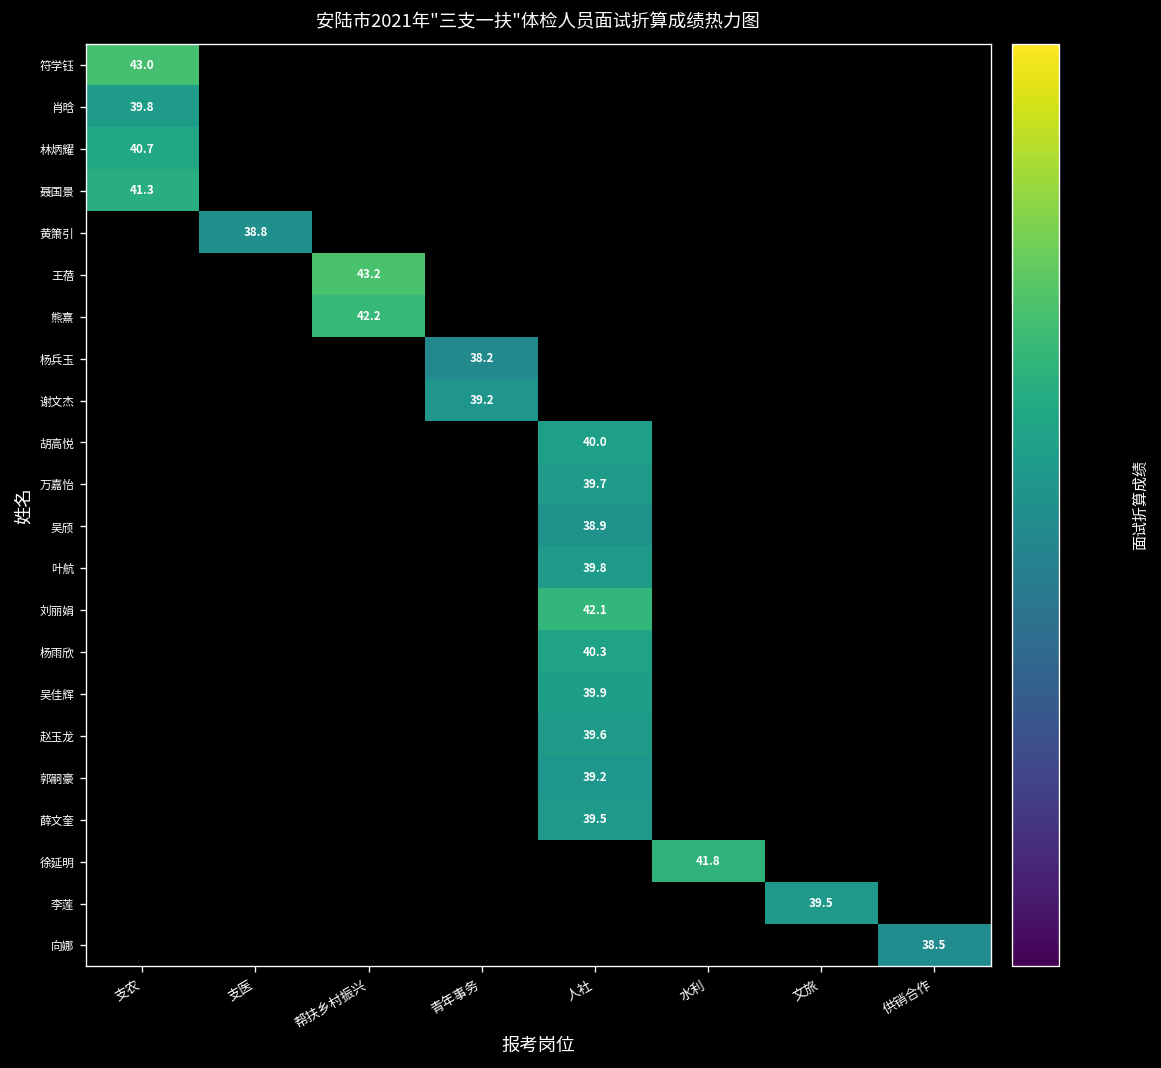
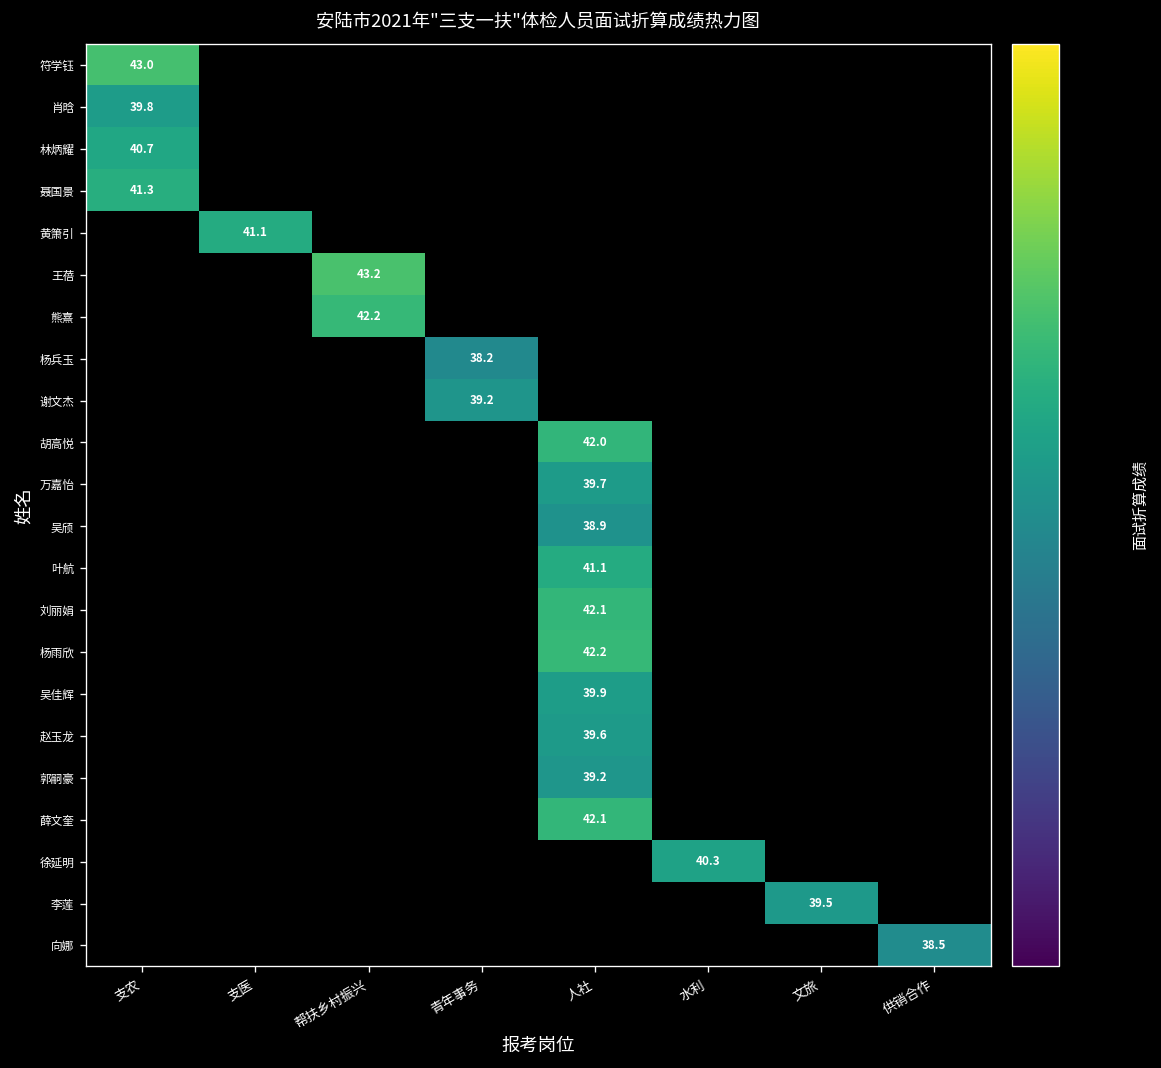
黄箫引, 支医: 38.8 -> 41.1
胡高悦, 人社: 40.0 -> 42.0
叶航, 人社: 39.8 -> 41.1
杨雨欣, 人社: 40.3 -> 42.2
薛文奎, 人社: 39.5 -> 42.1
徐延明, 水利: 41.8 -> 40.3
